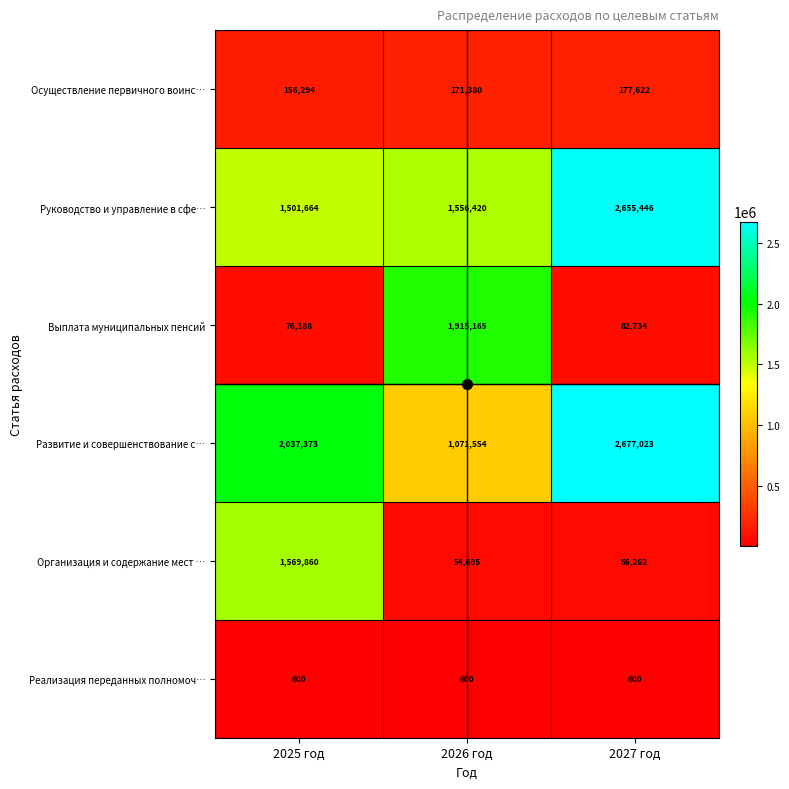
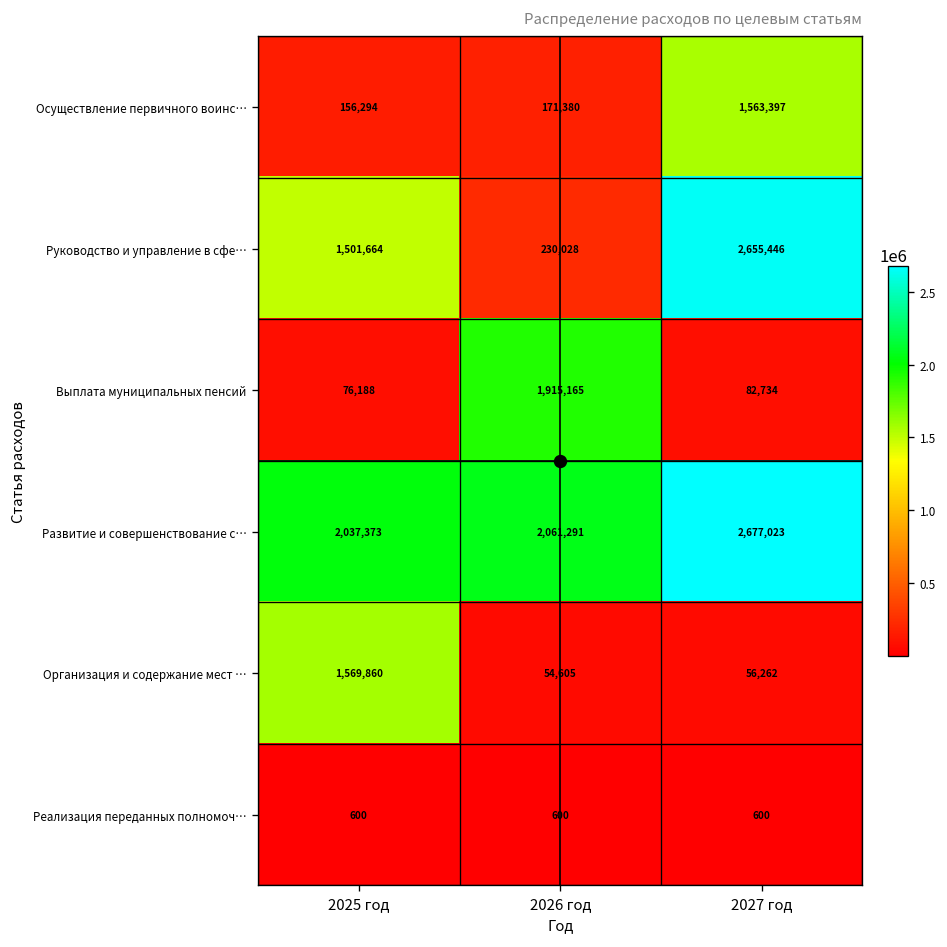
Осуществление первичного воинс…, 2027 год: 177,622 -> 1,563,397
Руководство и управление в сфе…, 2026 год: 1,556,420 -> 230,028
Развитие и совершенствование с…, 2026 год: 1,071,554 -> 2,061,291
